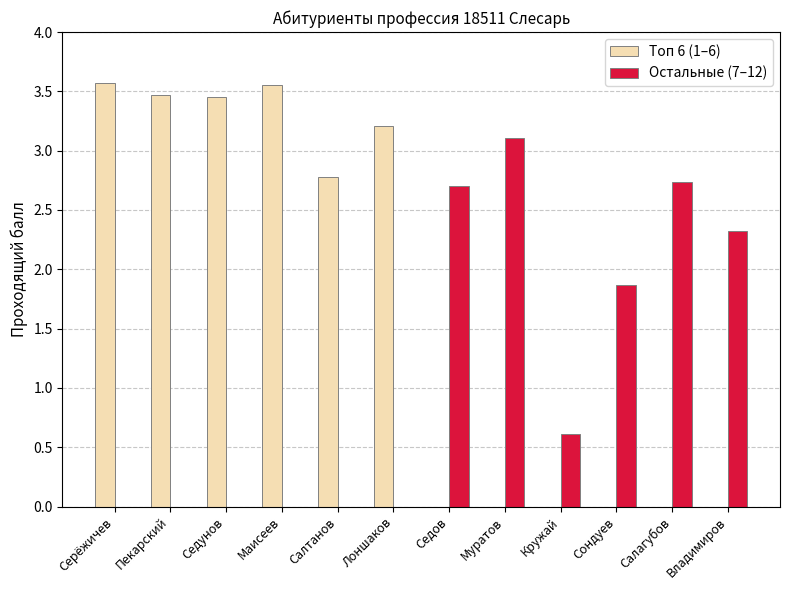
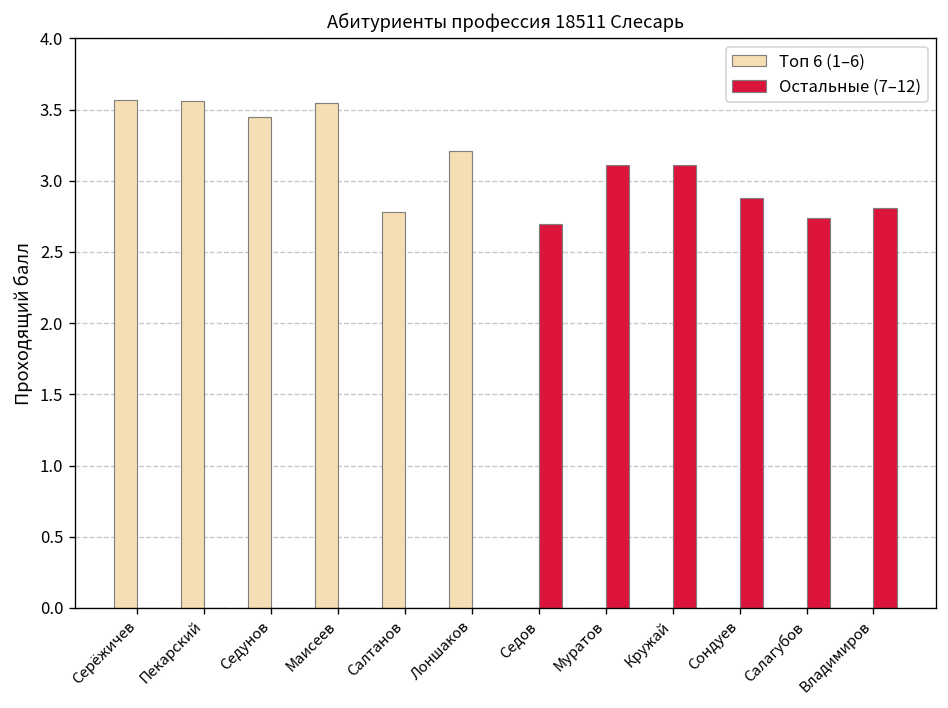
Топ 6 (1–6), Пекарский: 3.47 -> 3.56
Остальные (7–12), Кружай: 0.61 -> 3.11
Остальные (7–12), Сондуев: 1.87 -> 2.88
Остальные (7–12), Владимиров: 2.32 -> 2.81
